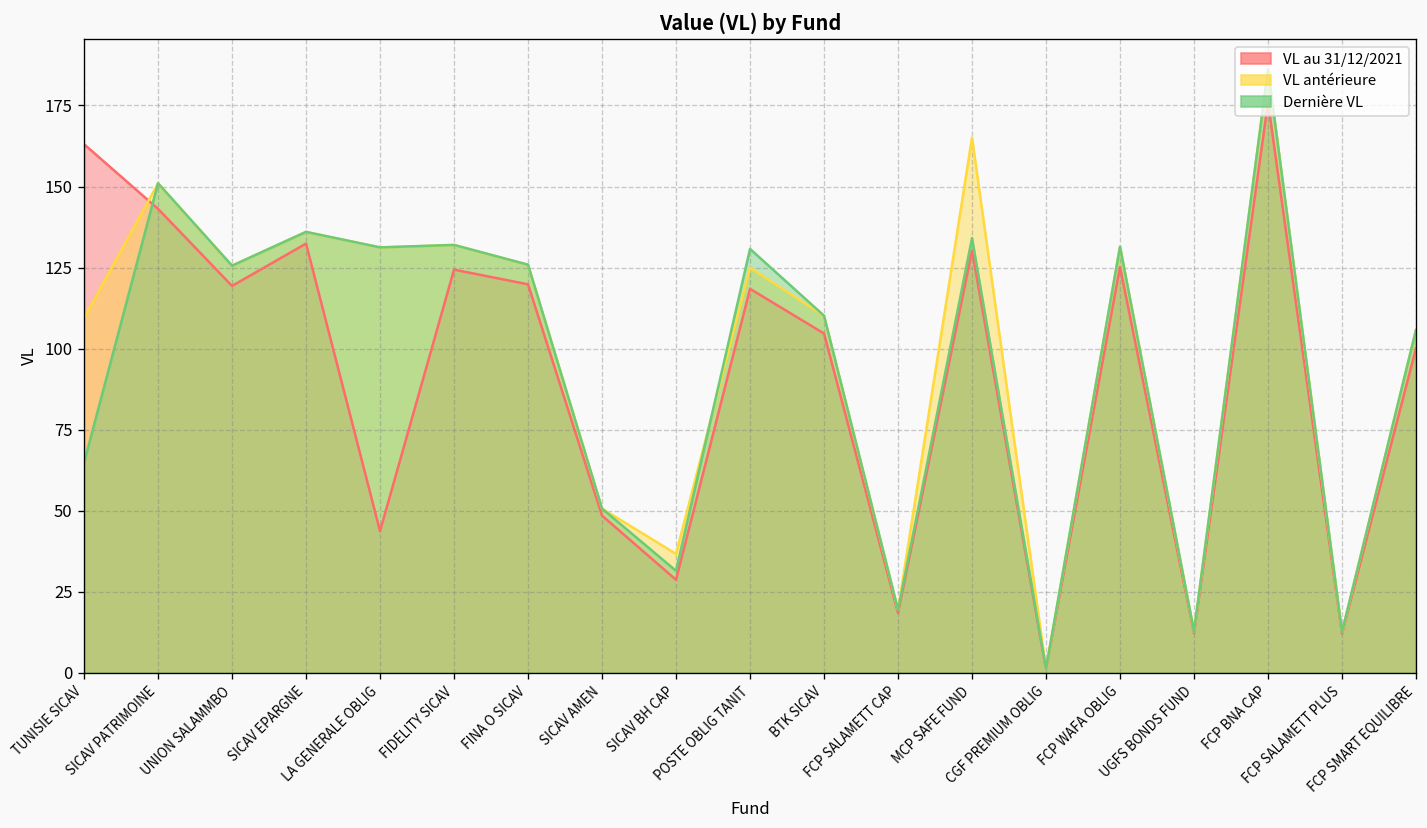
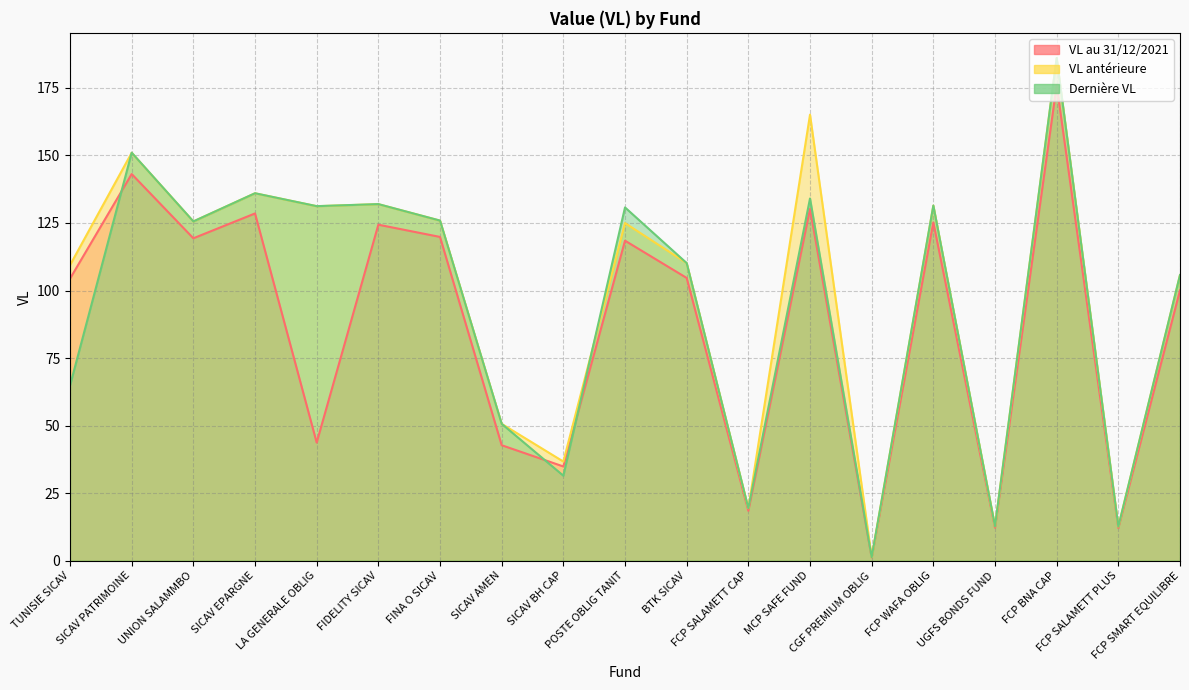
VL au 31/12/2021, TUNISIE SICAV: 163 -> 104
VL au 31/12/2021, SICAV EPARGNE: 132 -> 129
VL au 31/12/2021, SICAV AMEN: 48 -> 43
VL au 31/12/2021, SICAV BH CAP: 29 -> 35
